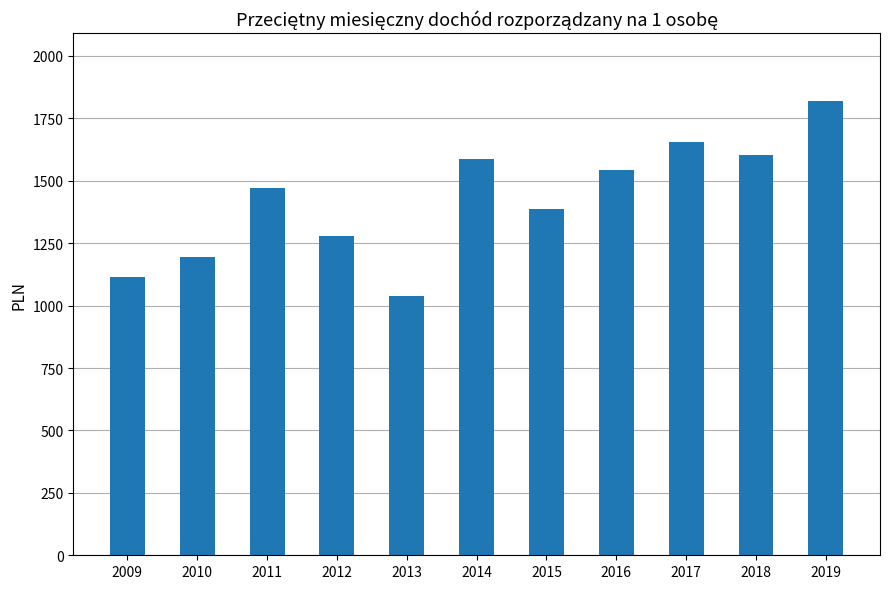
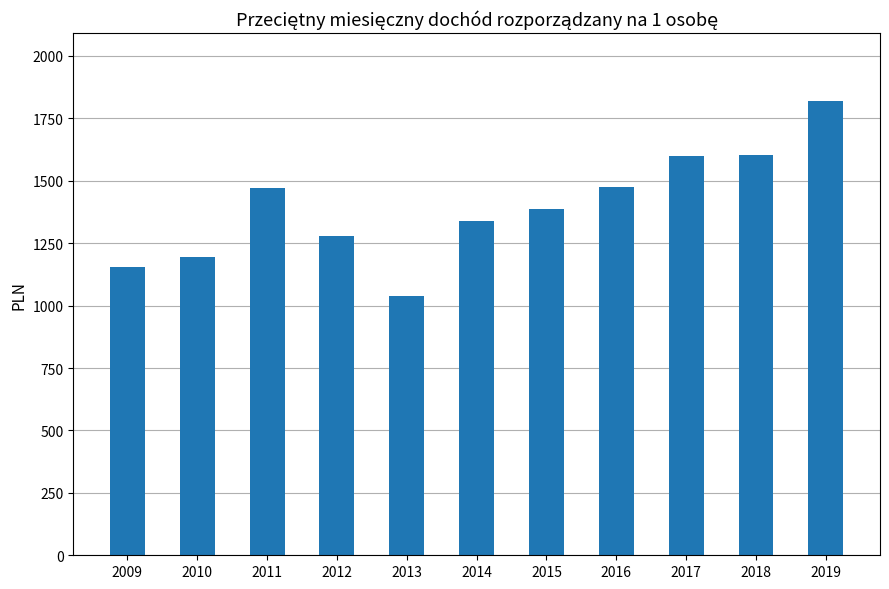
2009: 1110 -> 1150
2014: 1590 -> 1340
2016: 1540 -> 1470
2017: 1650 -> 1600
